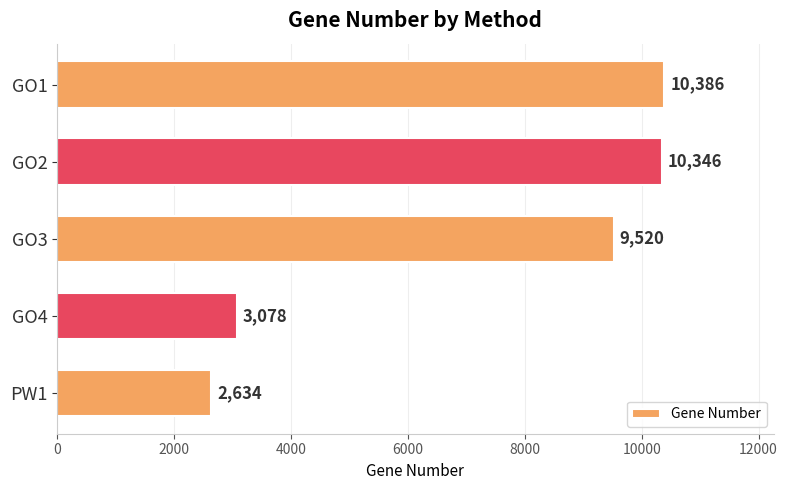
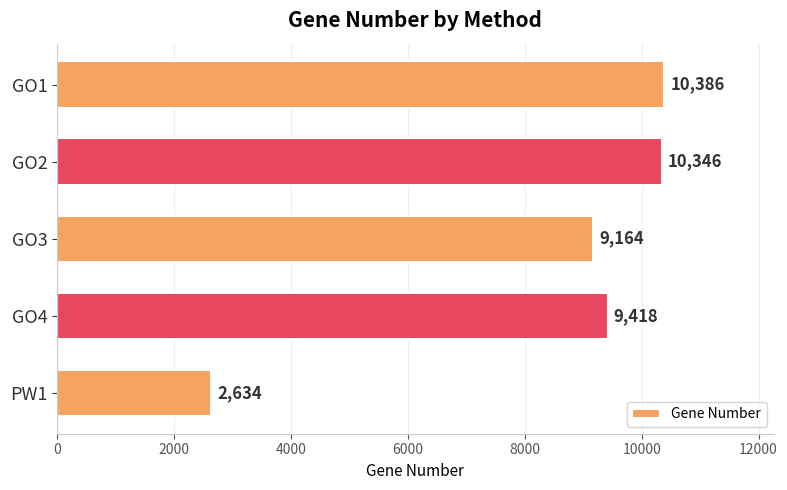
GO3: 9,520 -> 9,164
GO4: 3,078 -> 9,418
